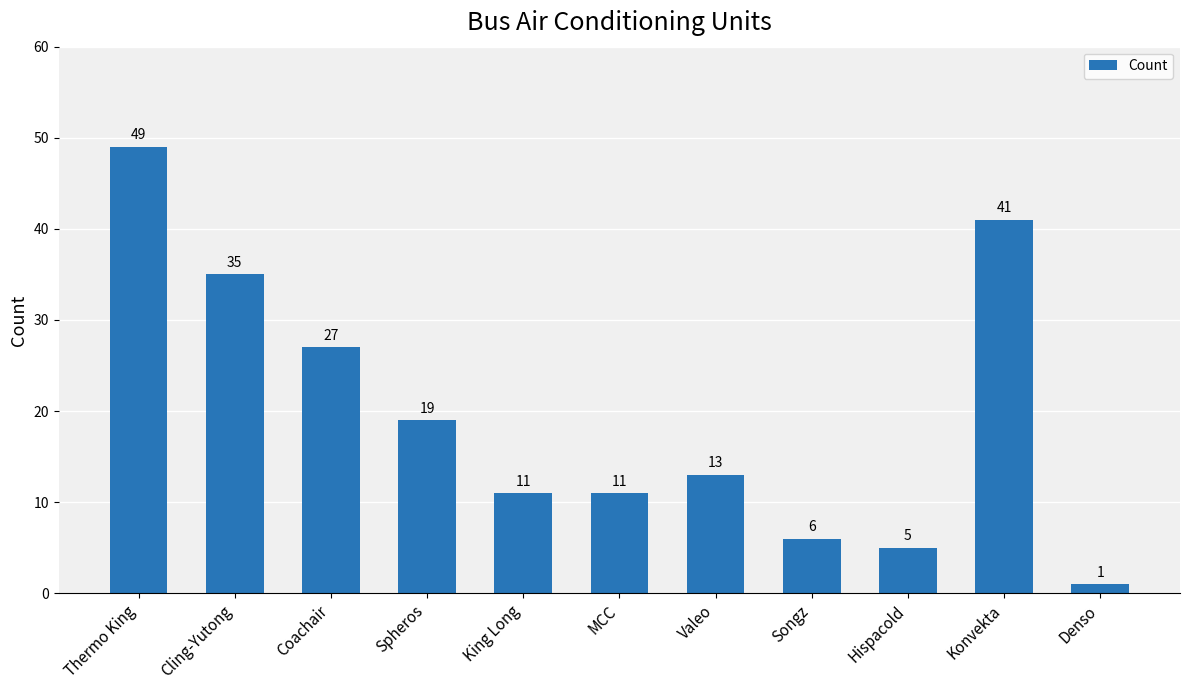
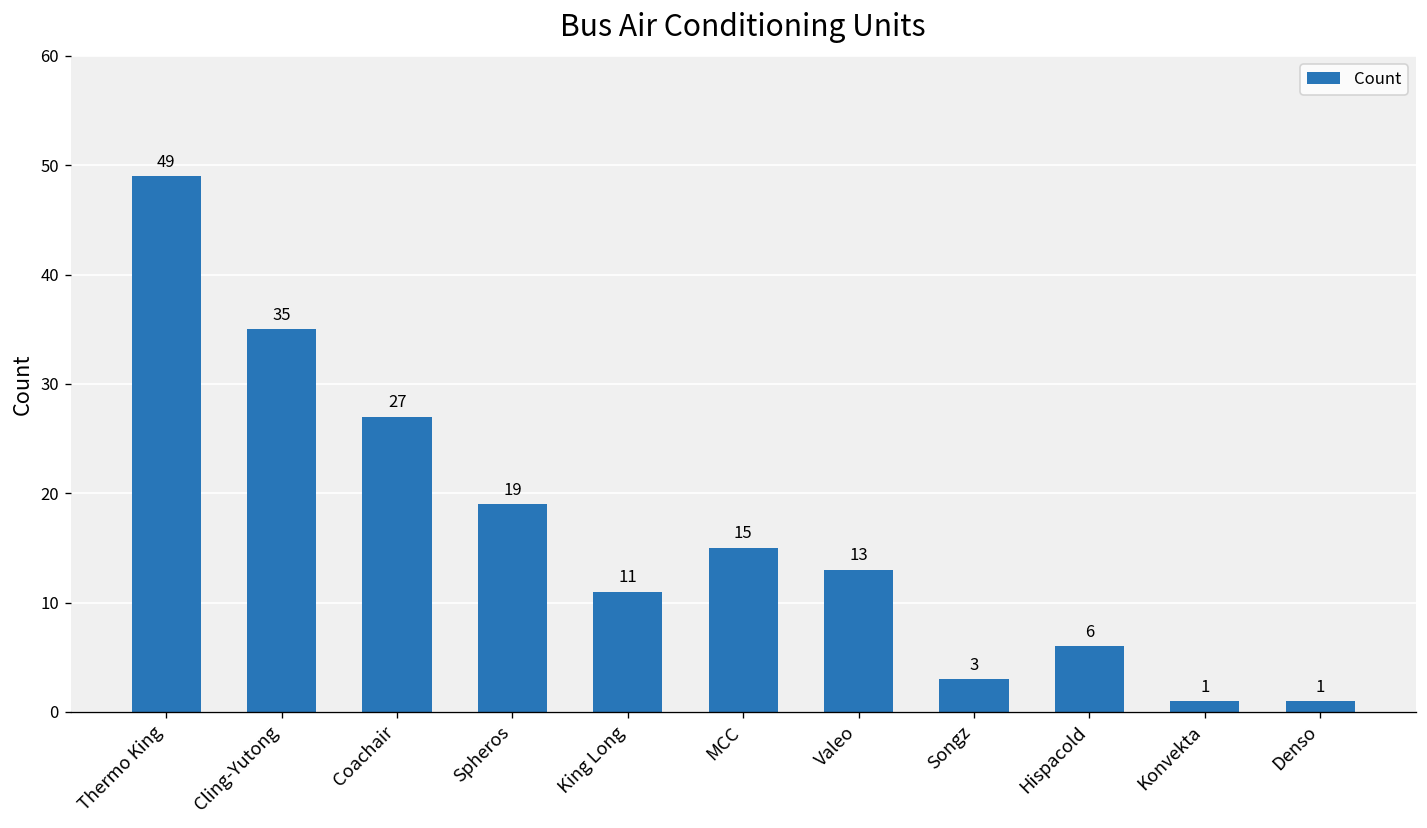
MCC: 11 -> 15
Songz: 6 -> 3
Hispacold: 5 -> 6
Konvekta: 41 -> 1
